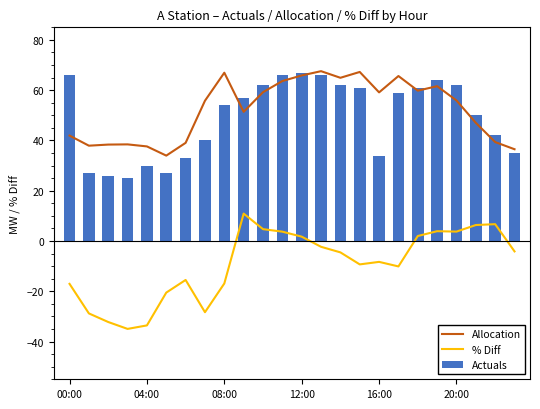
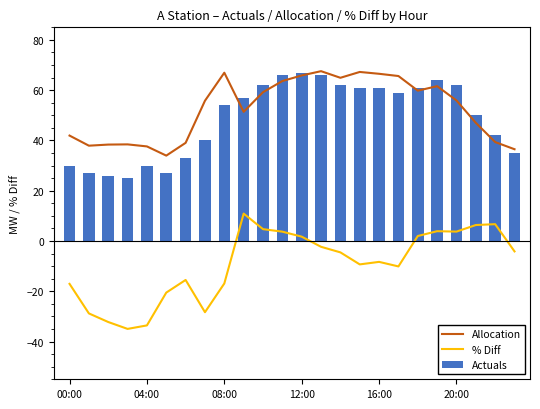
Actuals, 00:00: 66 -> 30
Allocation, 16:00: 59 -> 67
Actuals, 16:00: 34 -> 61
